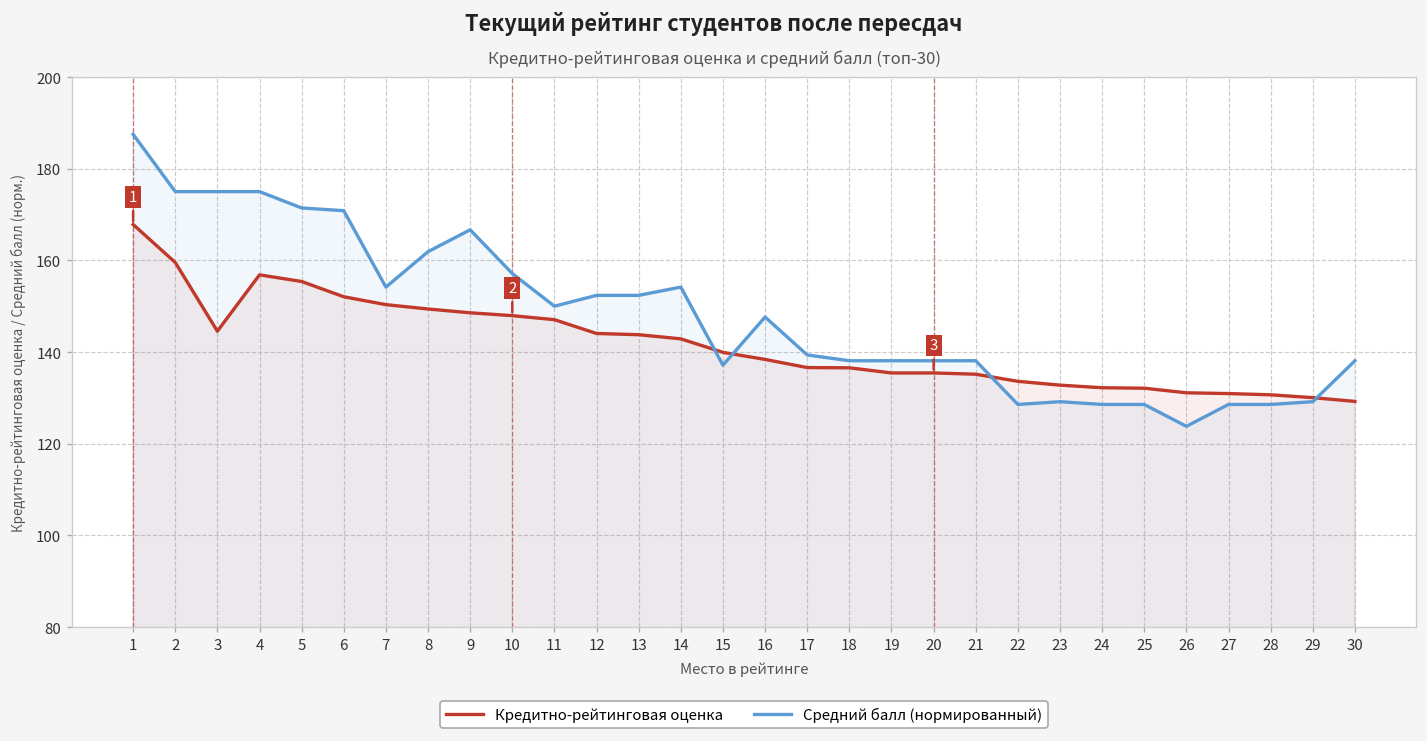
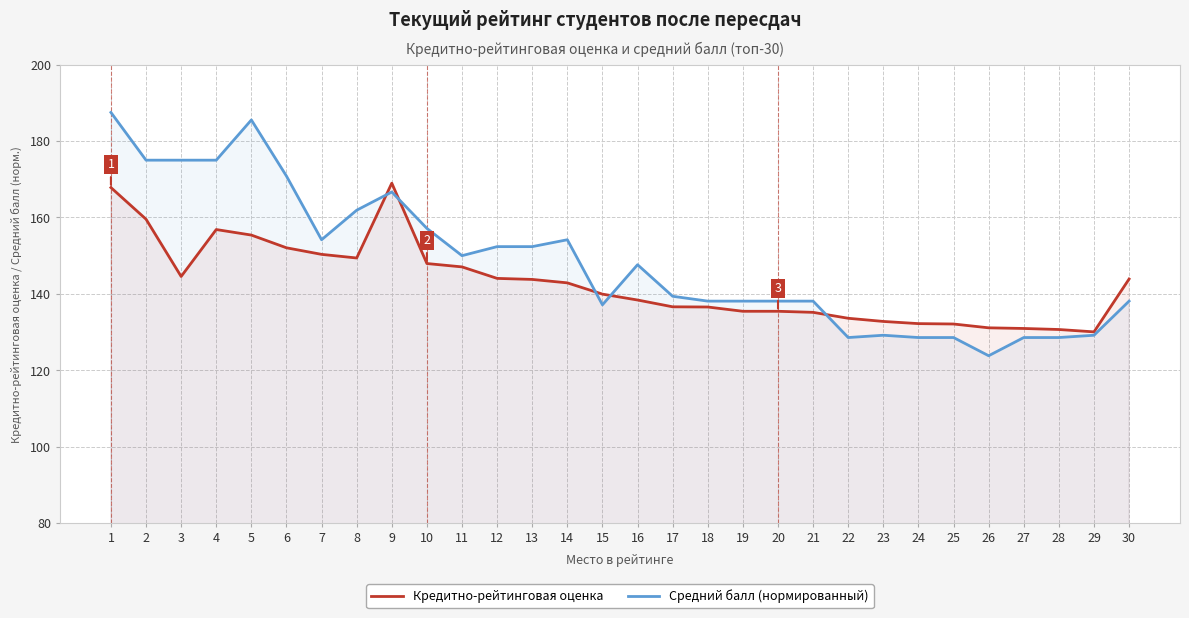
Средний балл (нормированный), 5: 171 -> 186
Кредитно-рейтинговая оценка, 9: 149 -> 169
Кредитно-рейтинговая оценка, 30: 129 -> 144
